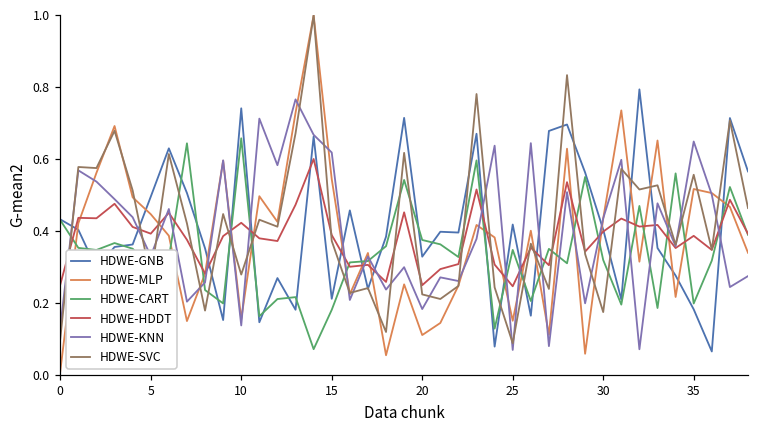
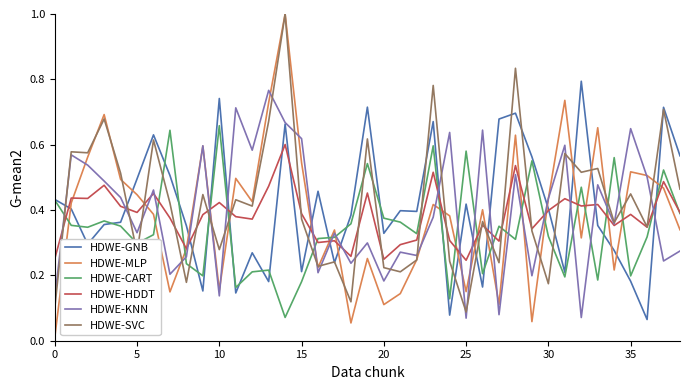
HDWE-CART, 25: 0.35 -> 0.58
HDWE-SVC, 35: 0.56 -> 0.45
